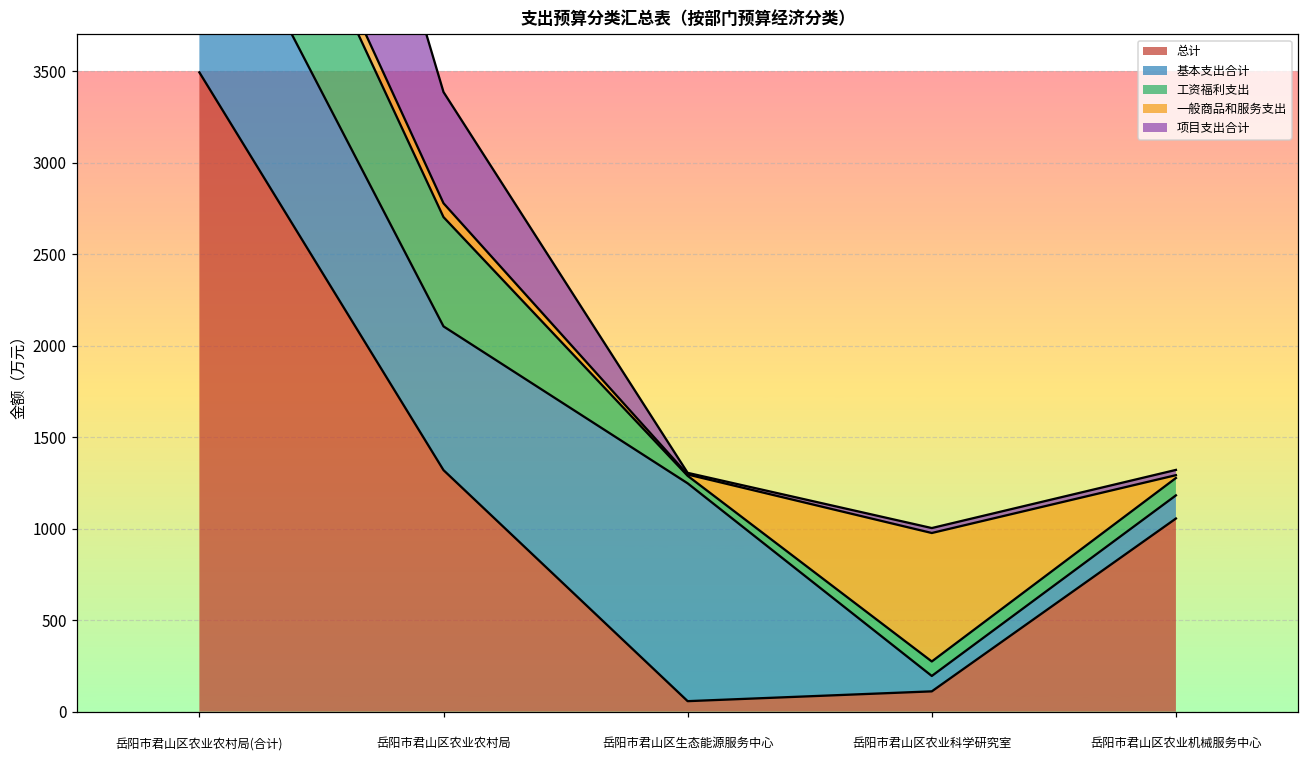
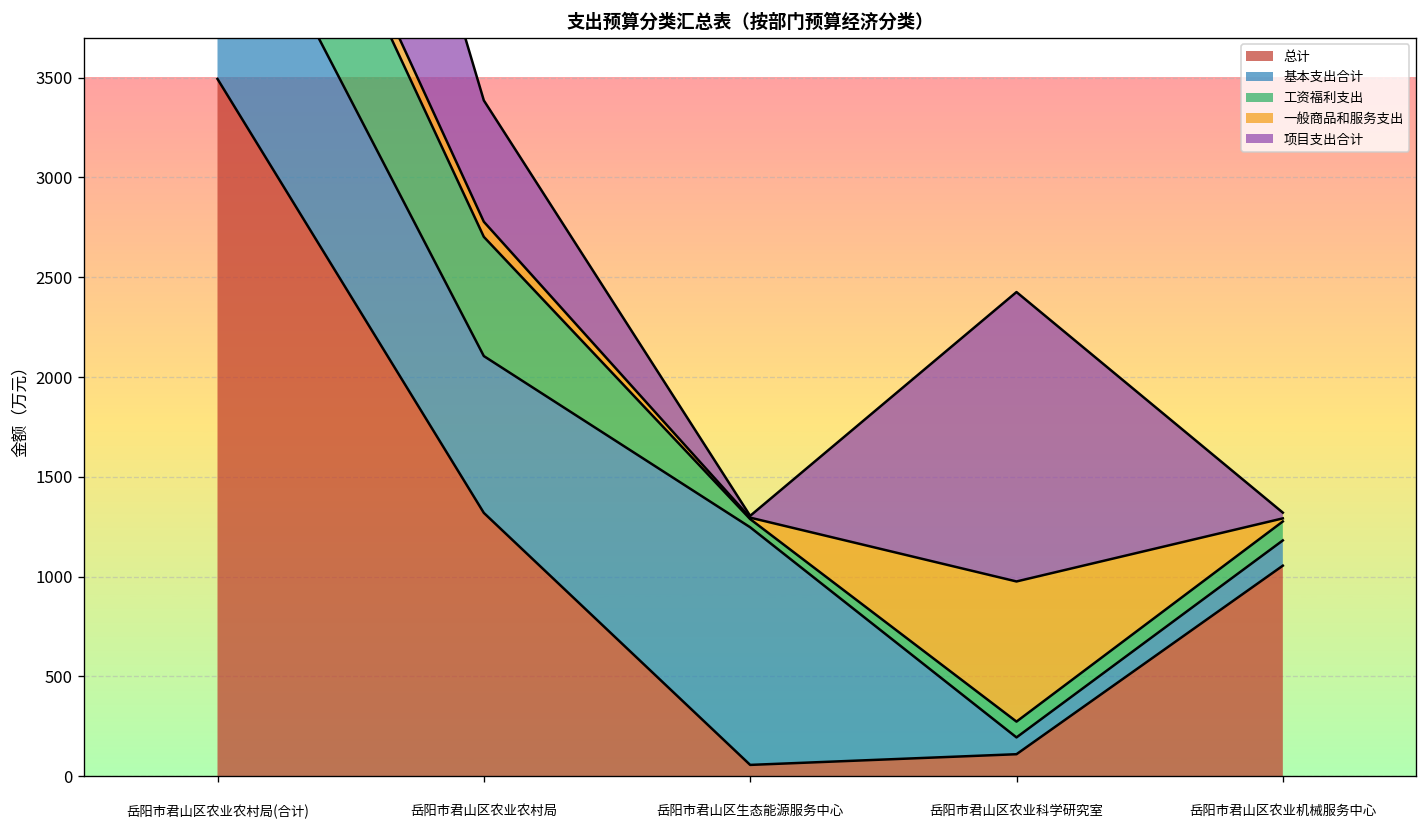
项目支出合计, 岳阳市君山区农业科学研究室: 30 -> 1450
